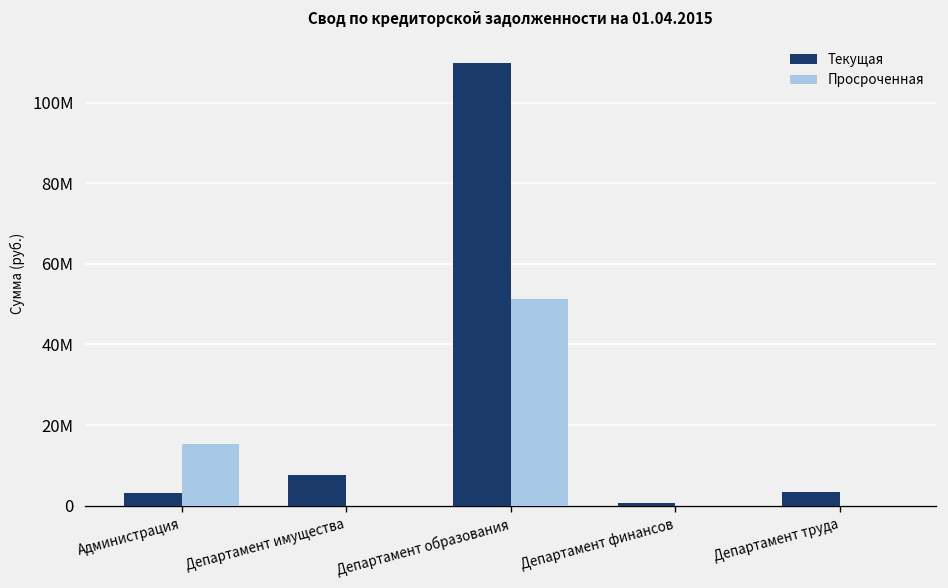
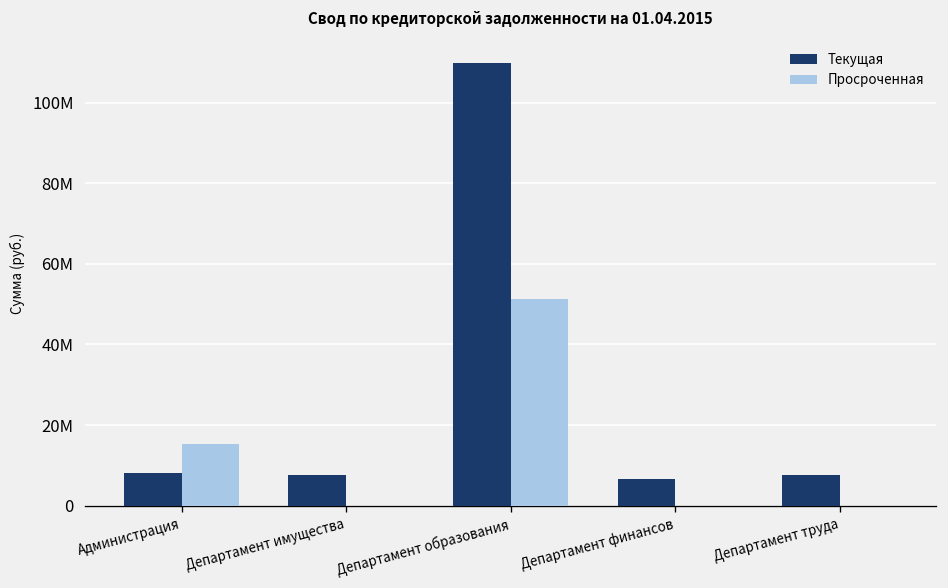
Текущая, Администрация: 3000000 -> 8000000
Текущая, Департамент финансов: 1000000 -> 7000000
Текущая, Департамент труда: 3000000 -> 7000000
